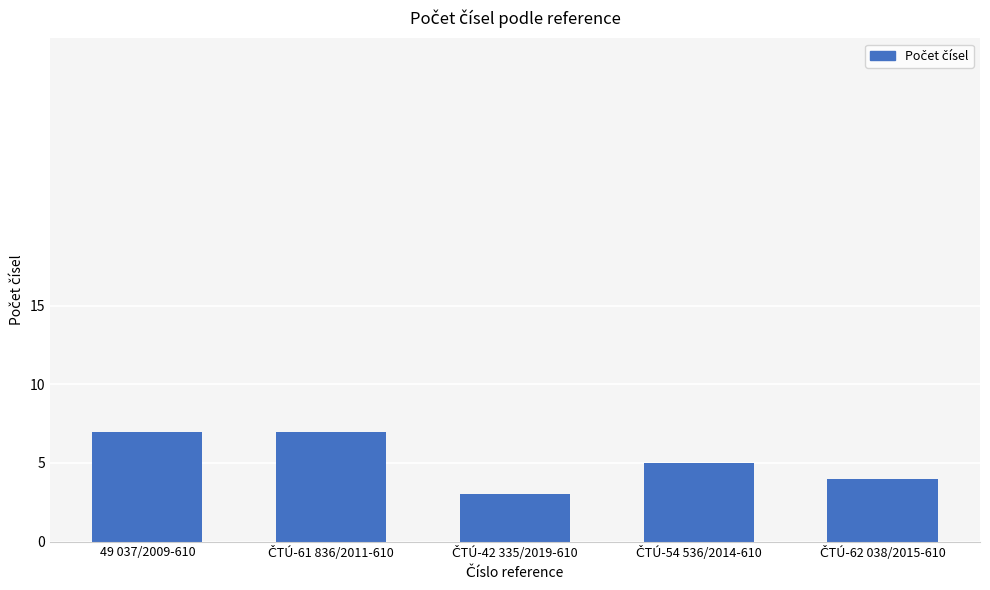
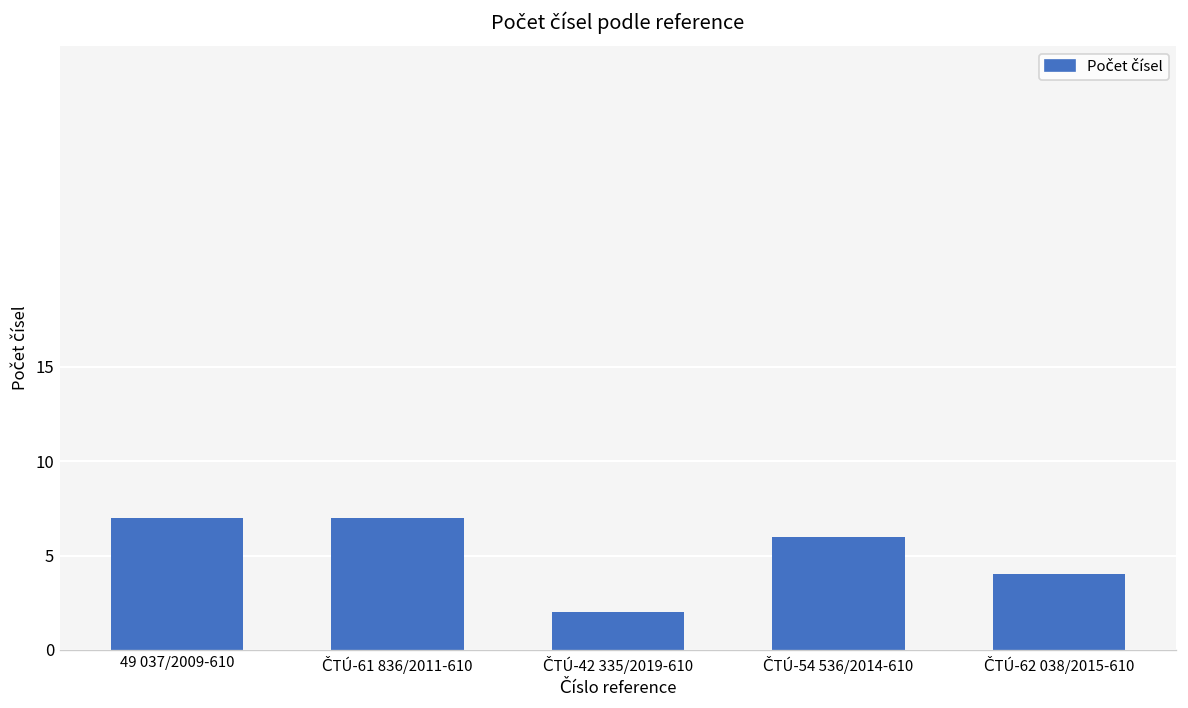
ČTÚ-42 335/2019-610: 3 -> 2
ČTÚ-54 536/2014-610: 5 -> 6
